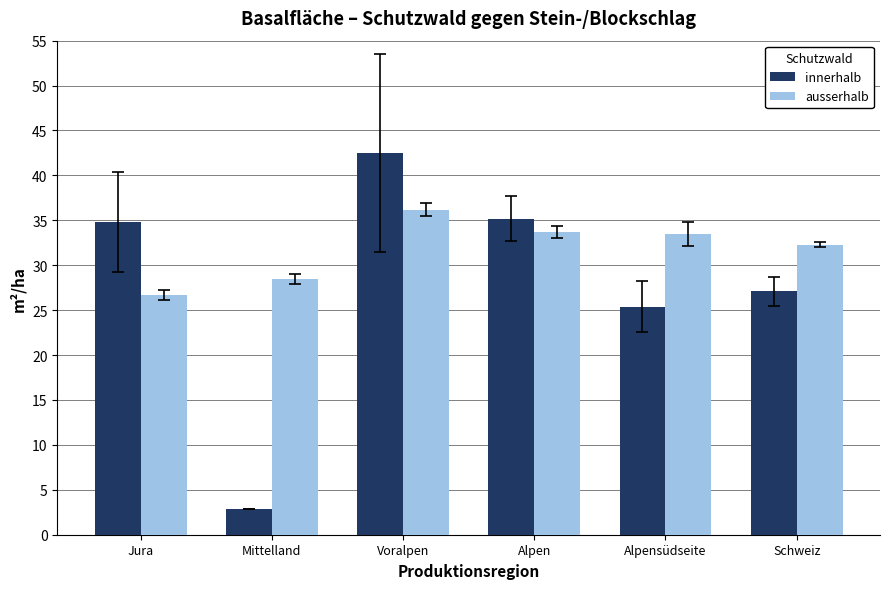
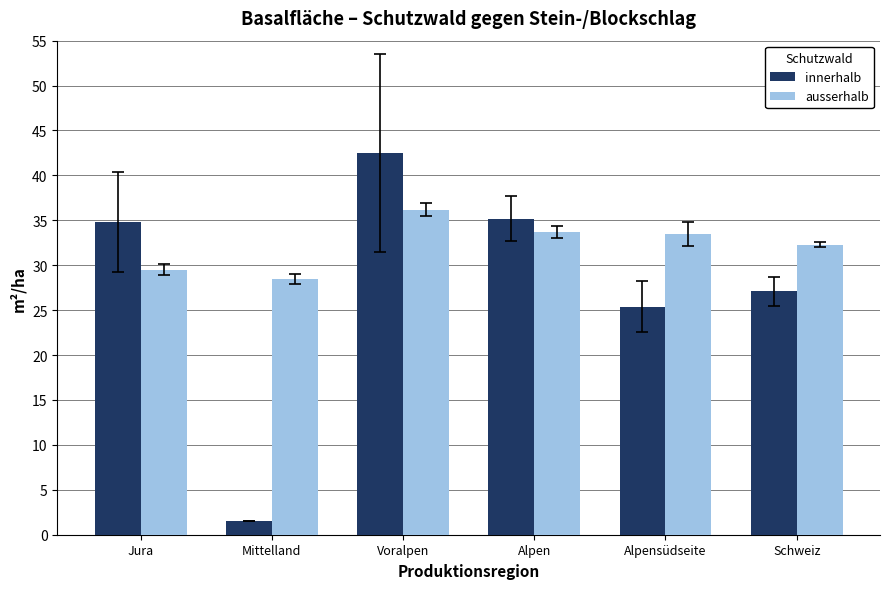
ausserhalb, Jura: 27 -> 30
innerhalb, Mittelland: 3 -> 2
